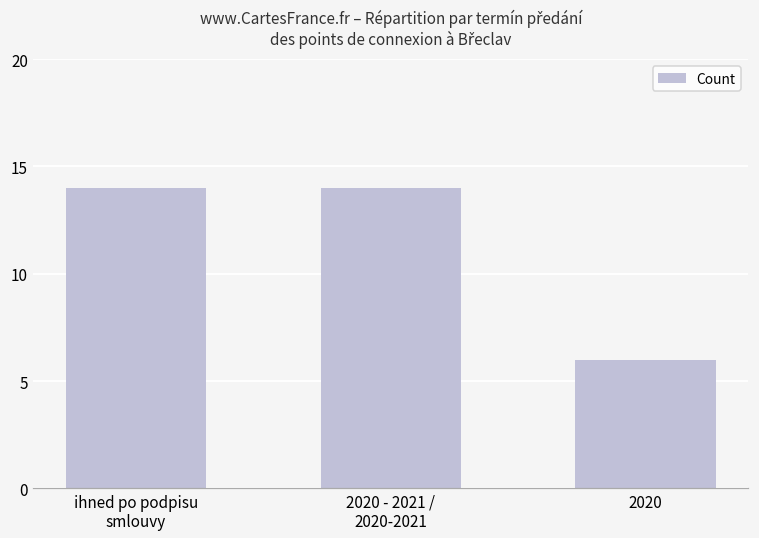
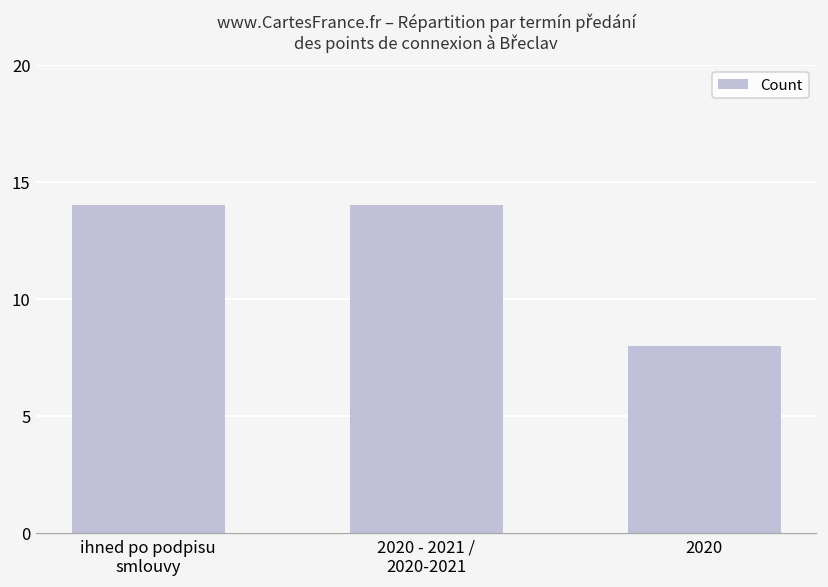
2020: 6 -> 8
